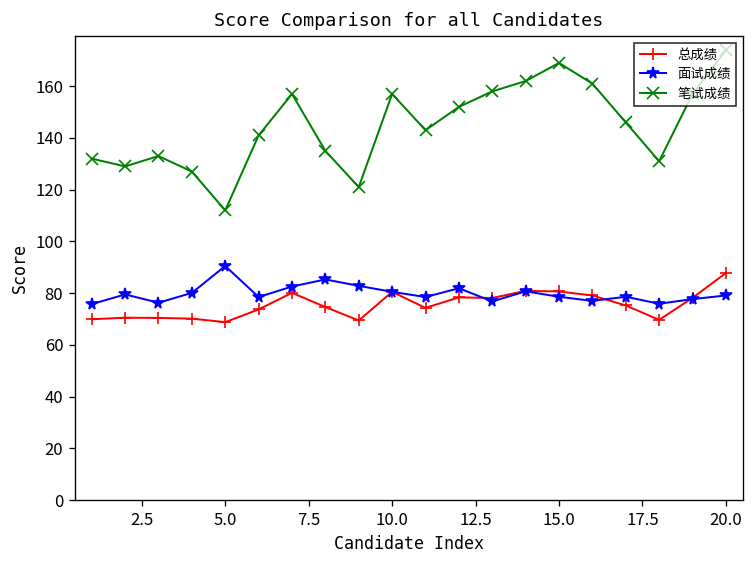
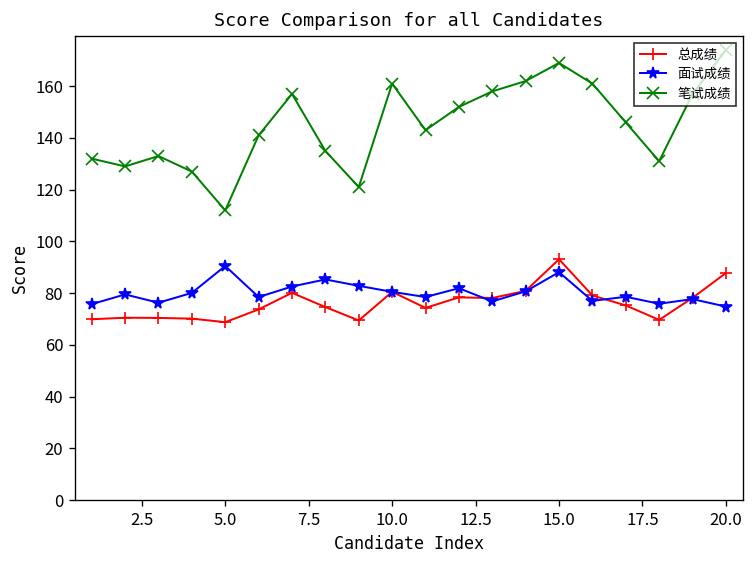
笔试成绩, 10.0: 157 -> 161
总成绩, 15.0: 81 -> 93
面试成绩, 15.0: 79 -> 88
面试成绩, 20.0: 79 -> 75
